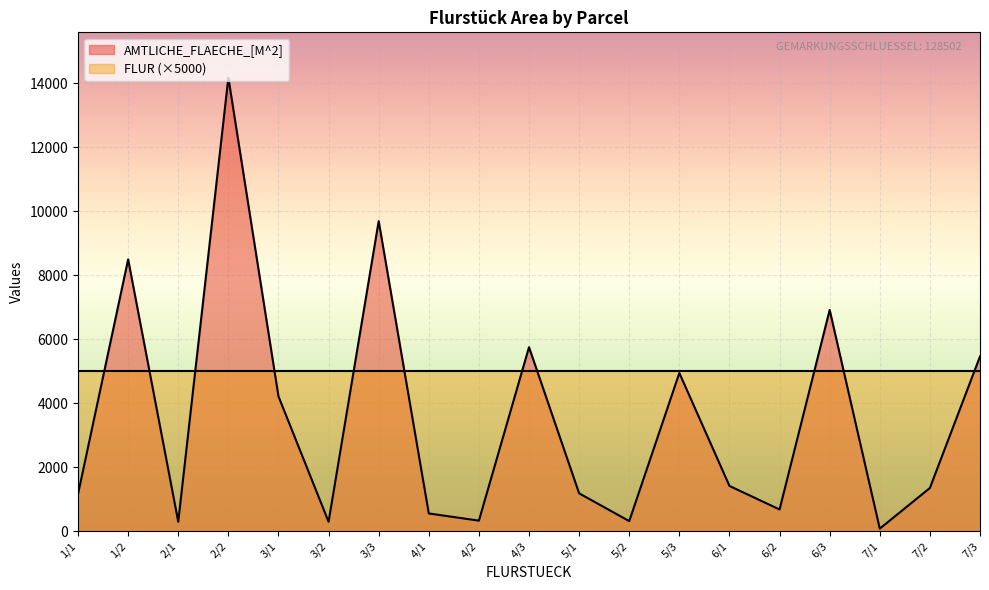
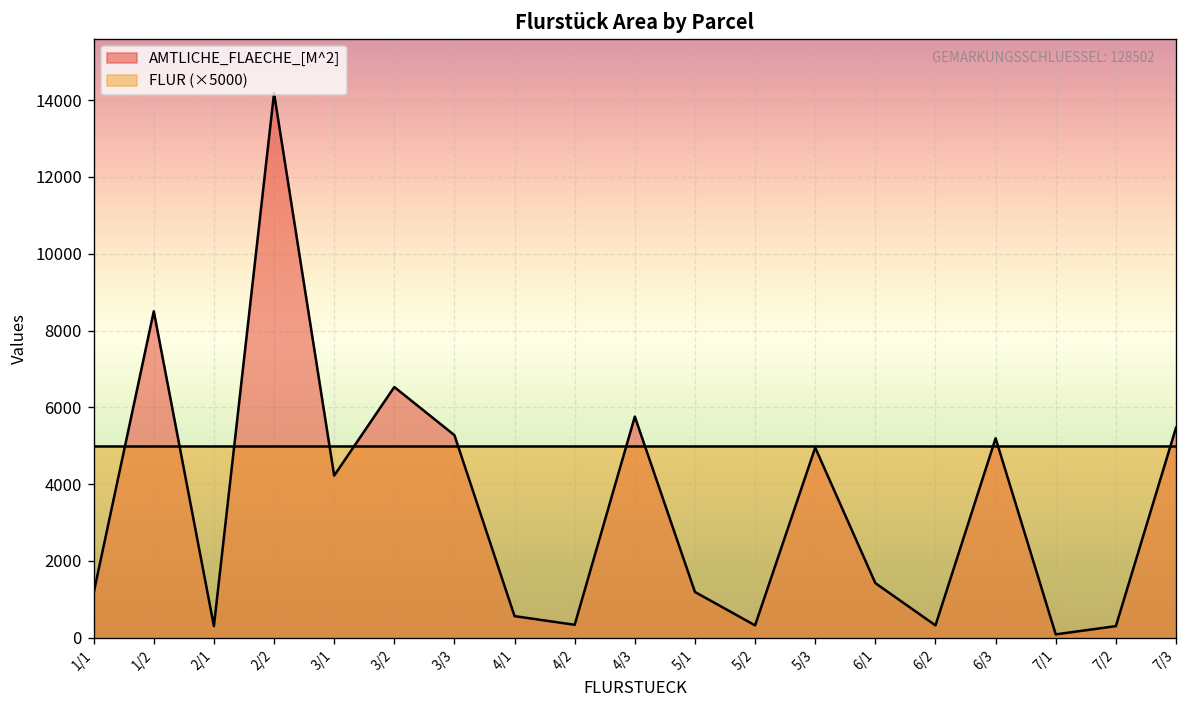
AMTLICHE_FLAECHE_[M^2], 3/2: 300 -> 6500
AMTLICHE_FLAECHE_[M^2], 3/3: 9700 -> 5300
AMTLICHE_FLAECHE_[M^2], 6/2: 700 -> 300
AMTLICHE_FLAECHE_[M^2], 6/3: 6900 -> 5200
AMTLICHE_FLAECHE_[M^2], 7/2: 1400 -> 300
